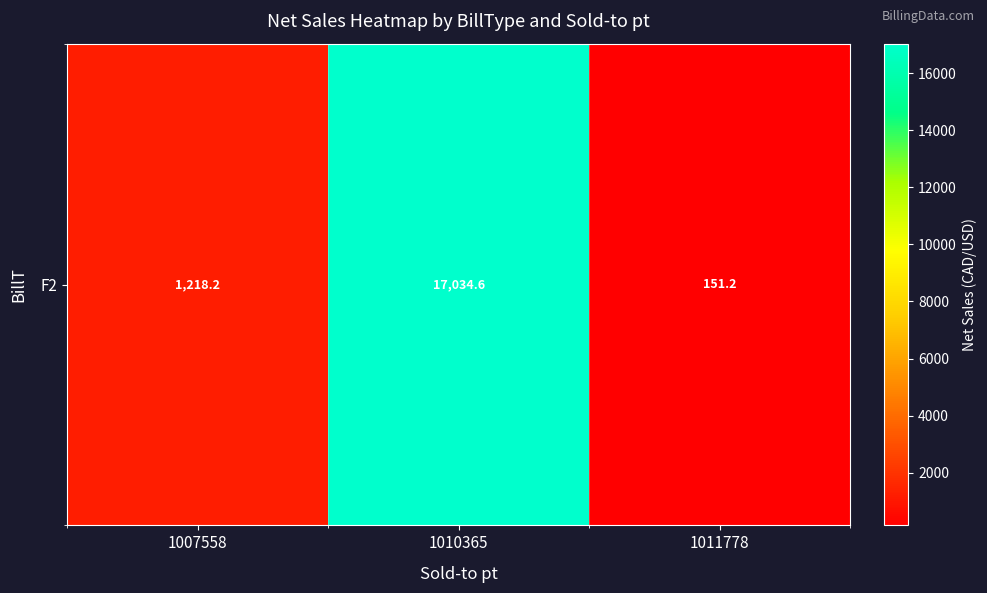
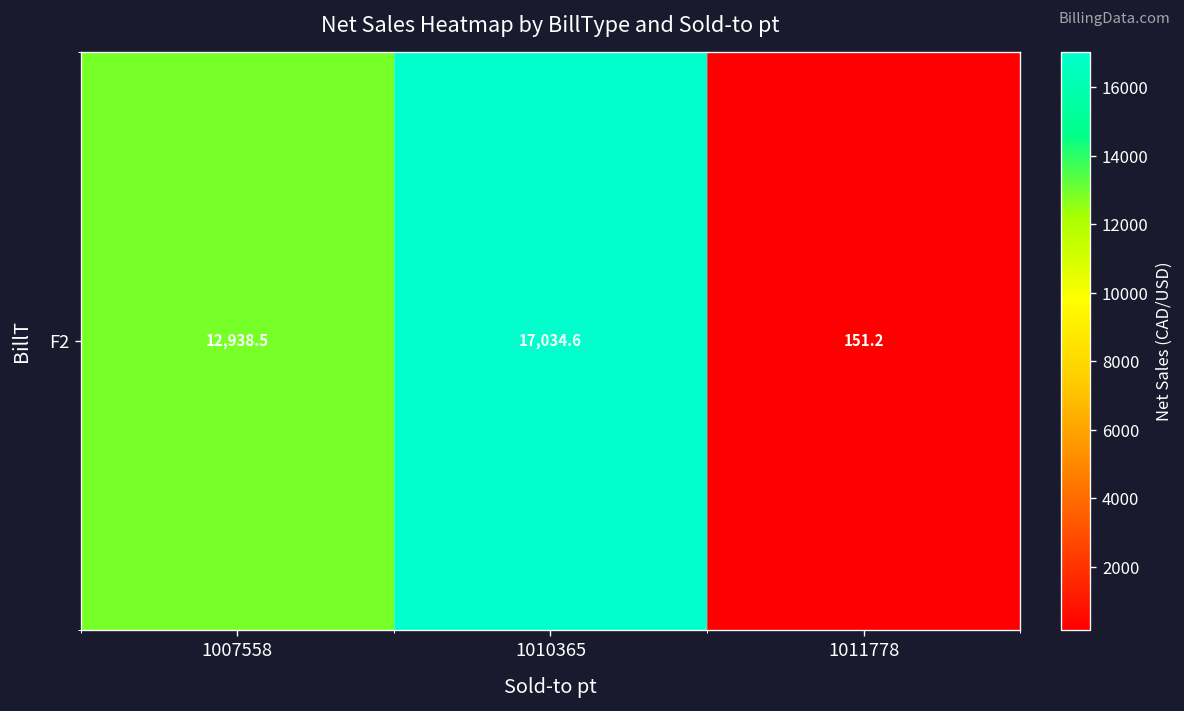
F2, 1007558: 1,218.2 -> 12,938.5
